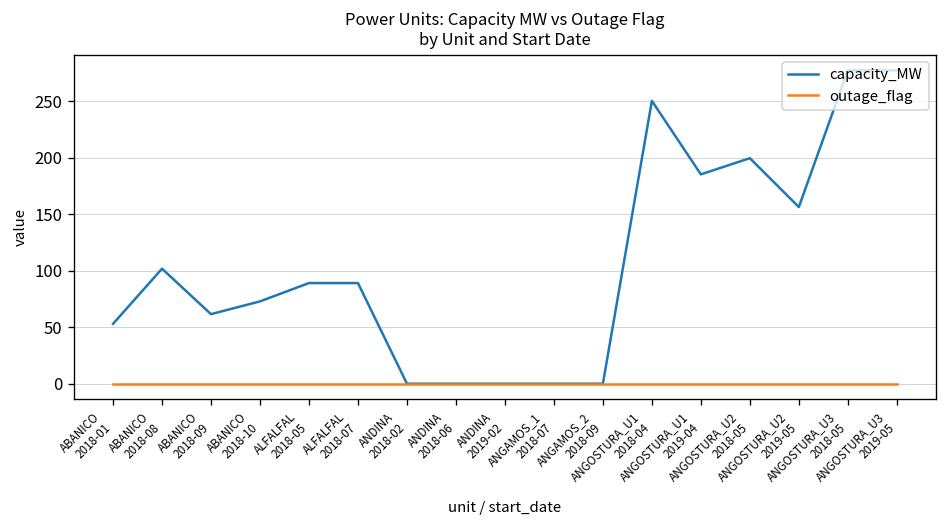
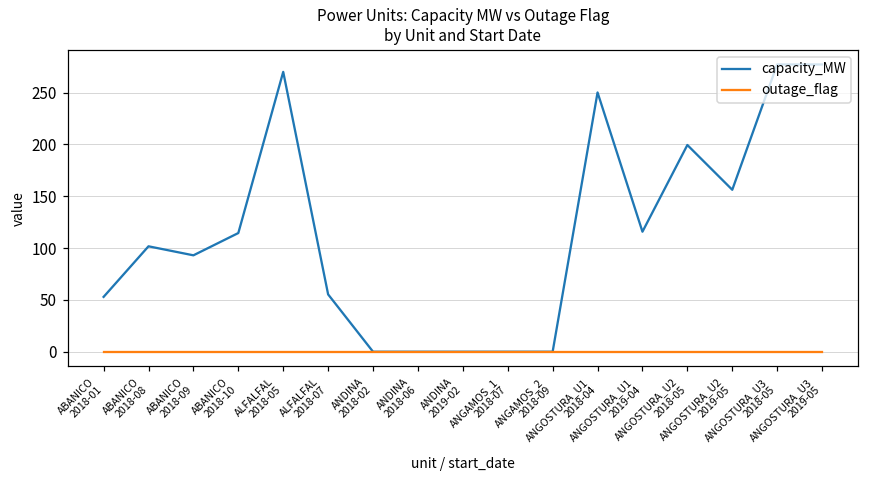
capacity_MW, ABANICO 2018-09: 60 -> 90
capacity_MW, ABANICO 2018-10: 70 -> 110
capacity_MW, ALFALFAL 2018-05: 90 -> 270
capacity_MW, ALFALFAL 2018-07: 90 -> 60
capacity_MW, ANGOSTURA_U1 2019-04: 190 -> 120
